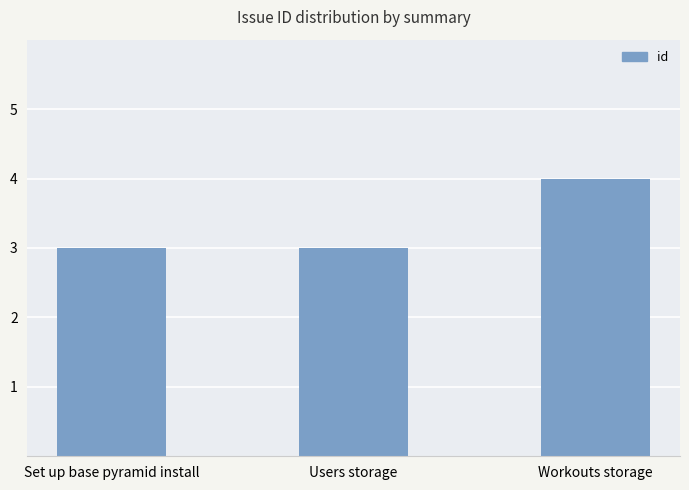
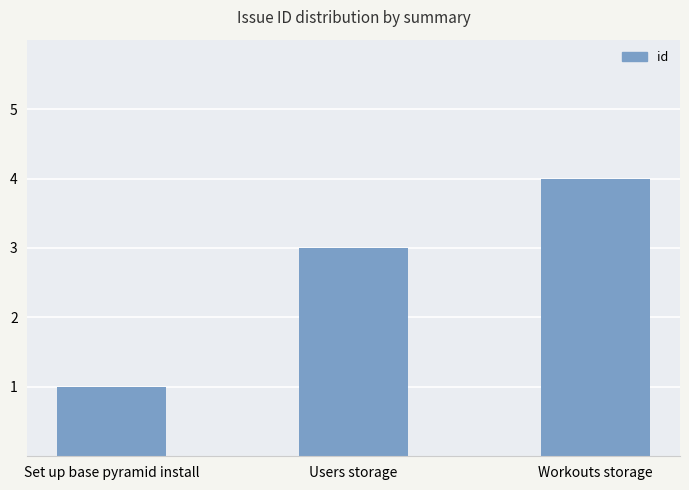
Set up base pyramid install: 3 -> 1
